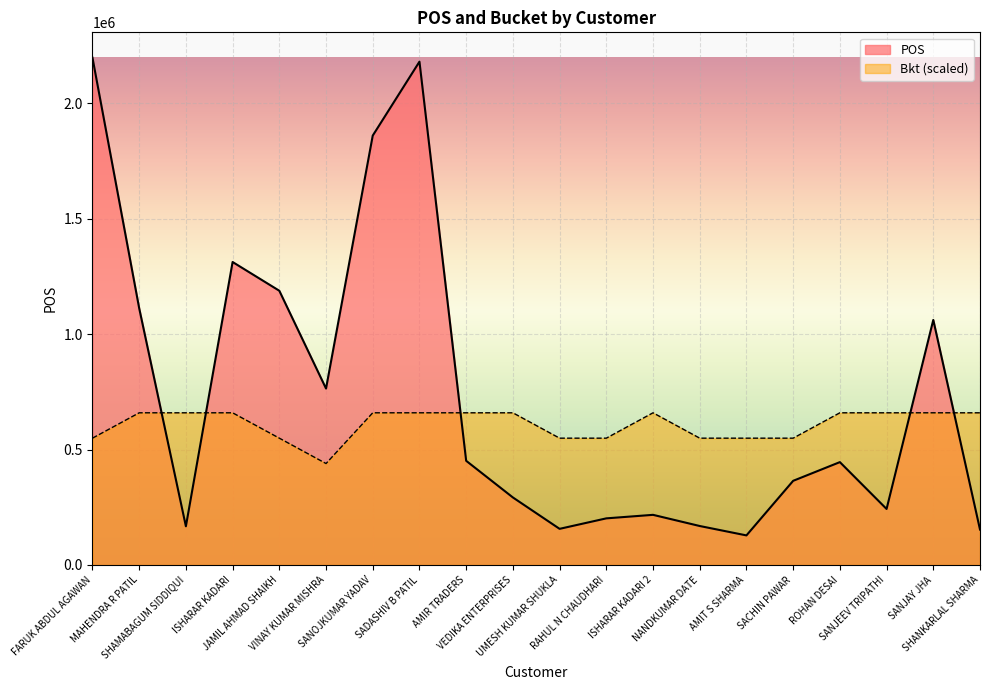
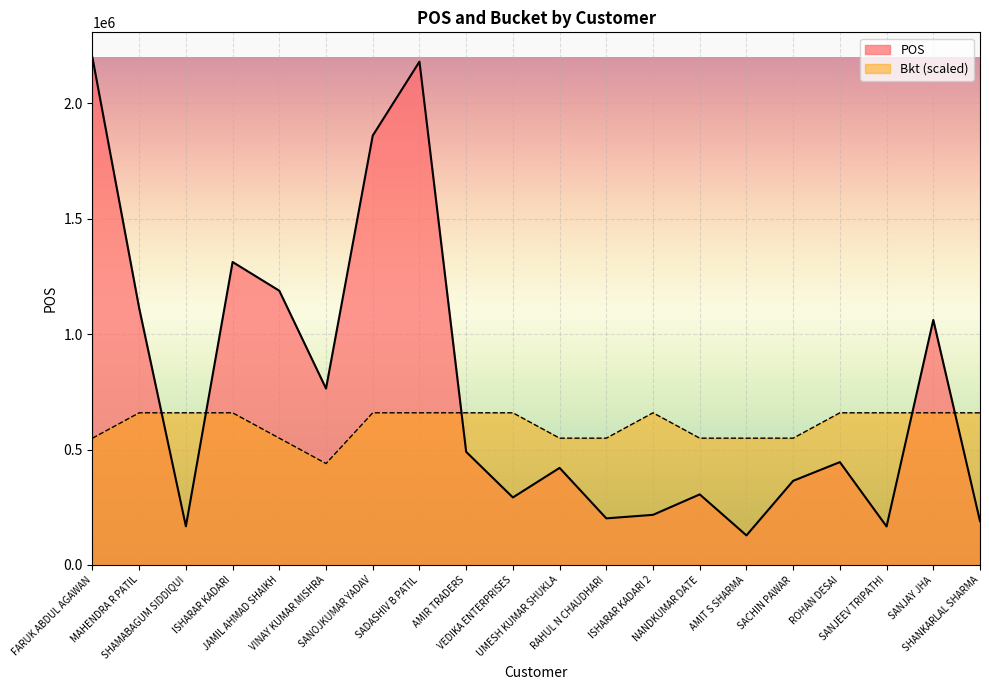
POS, AMIR TRADERS: 450000 -> 490000
POS, UMESH KUMAR SHUKLA: 160000 -> 420000
POS, NANDKUMAR DATE: 170000 -> 310000
POS, SANJEEV TRIPATHI: 240000 -> 170000
POS, SHANKARLAL SHARMA: 150000 -> 190000
